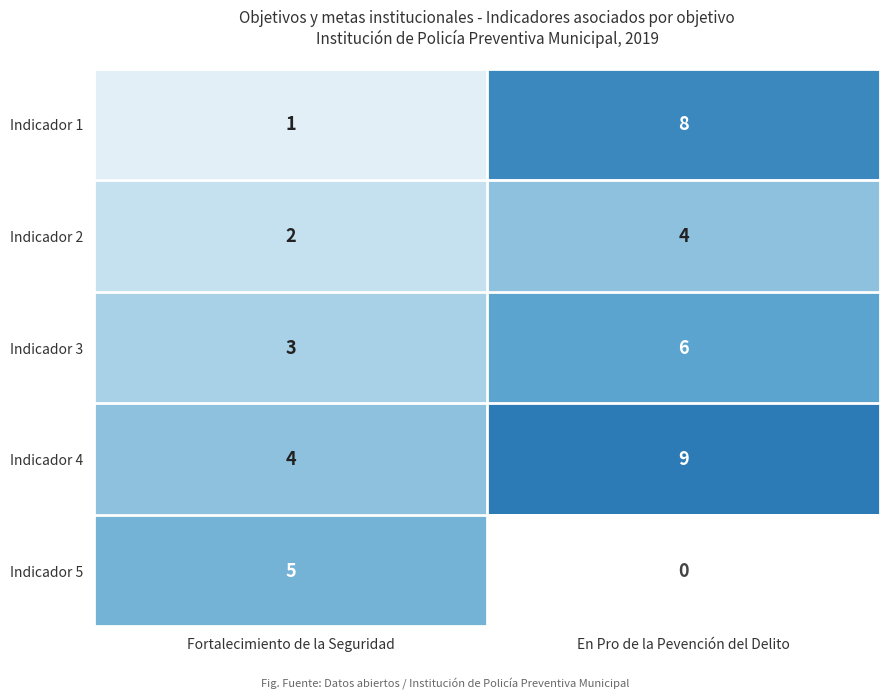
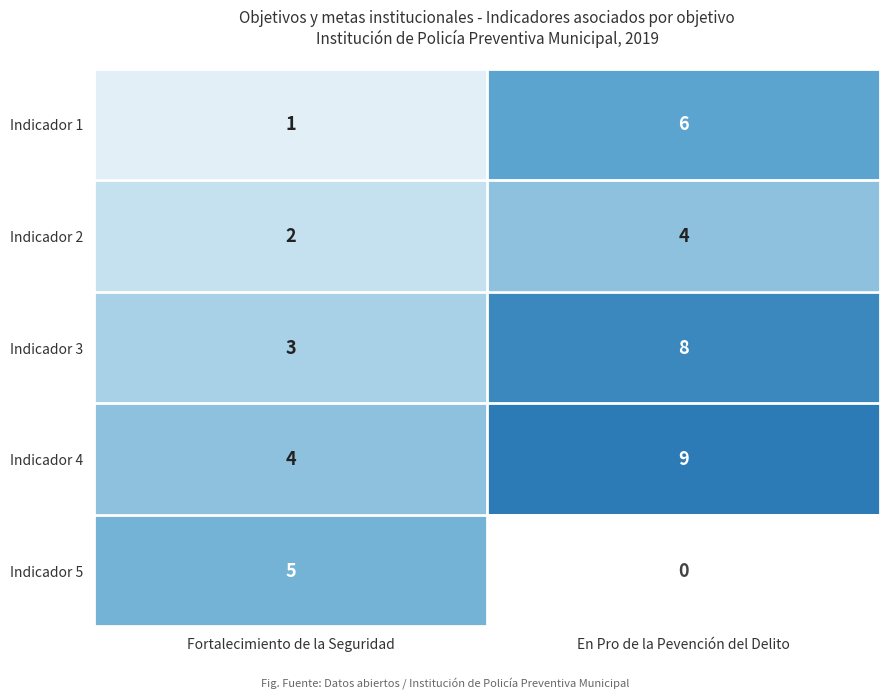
Indicador 1, En Pro de la Pevención del Delito: 8 -> 6
Indicador 3, En Pro de la Pevención del Delito: 6 -> 8
